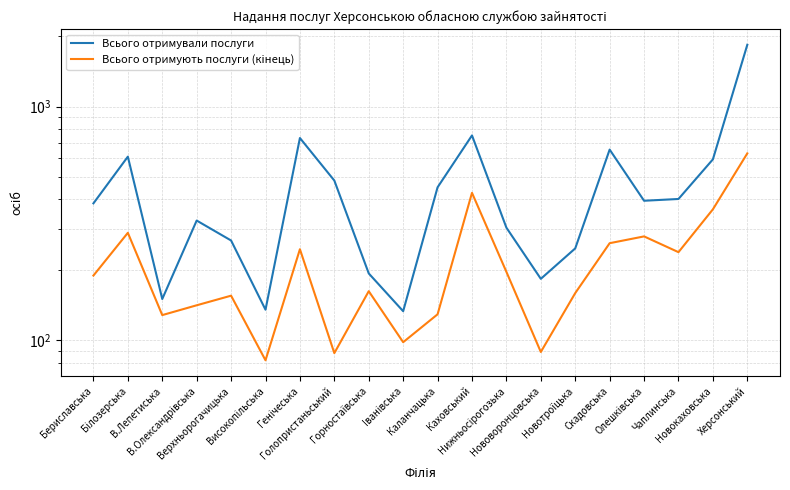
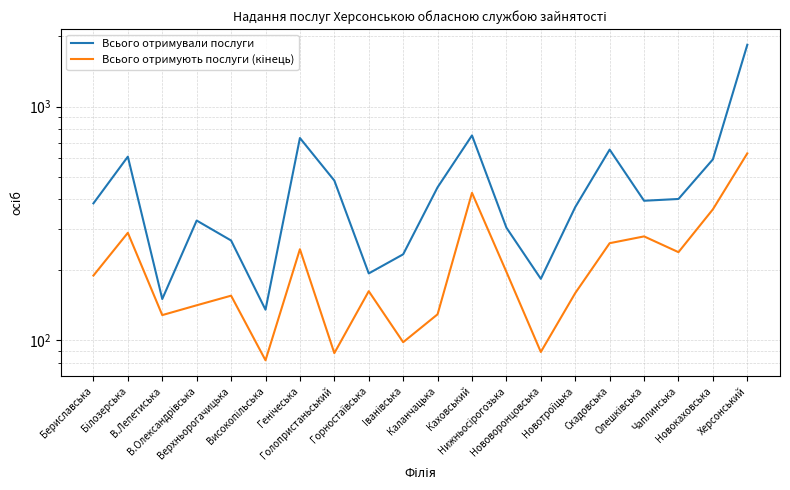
Всього отримували послуги, Iванiвська: 130 -> 230
Всього отримували послуги, Hовотроїцька: 250 -> 370
